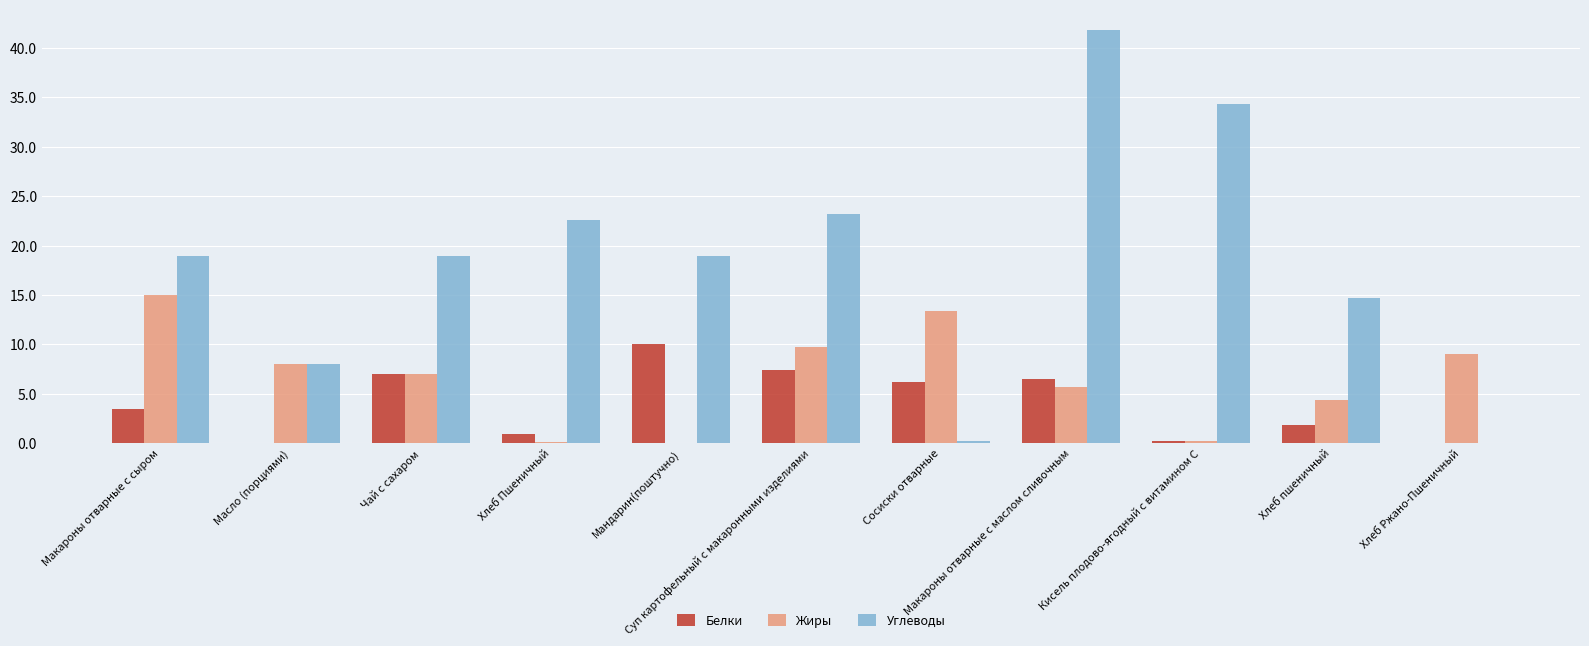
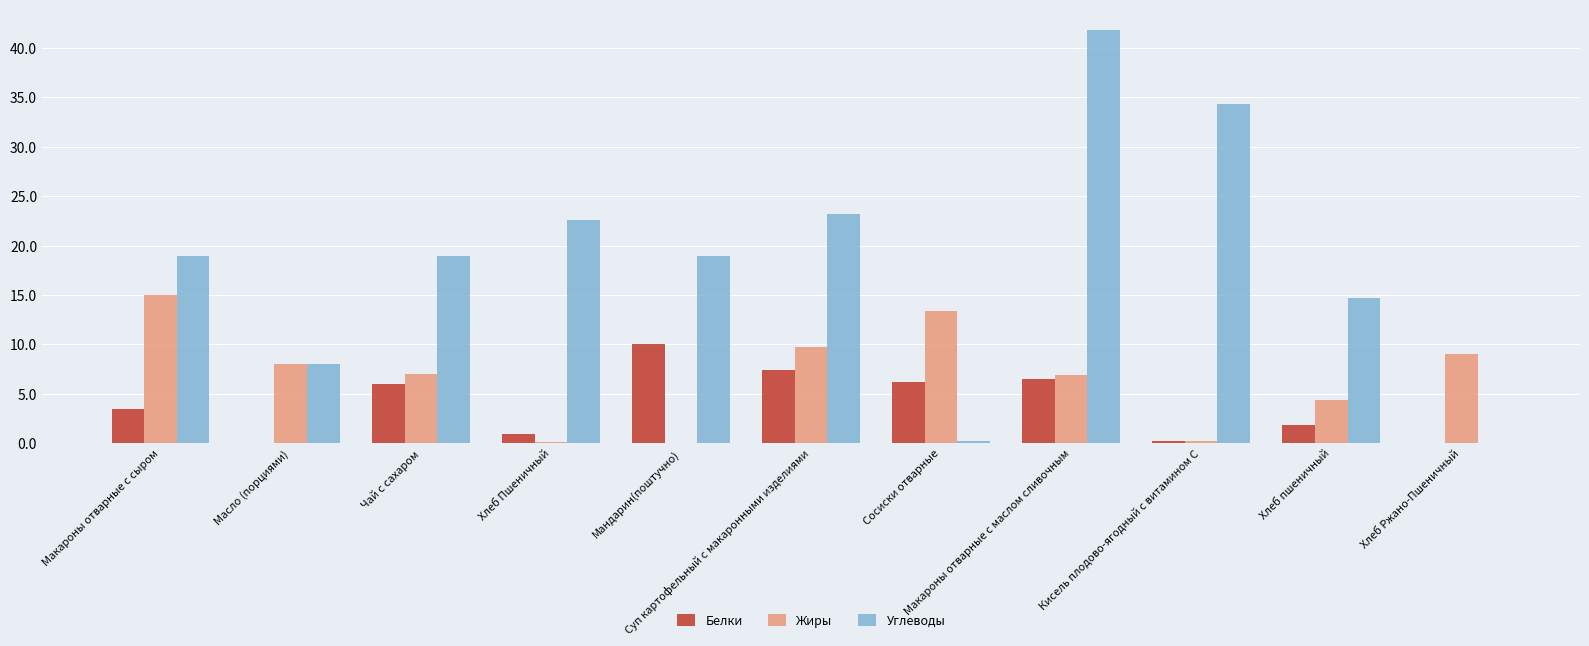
Белки, Чай с сахаром: 7 -> 6
Жиры, Макароны отварные с маслом сливочным: 6 -> 7
